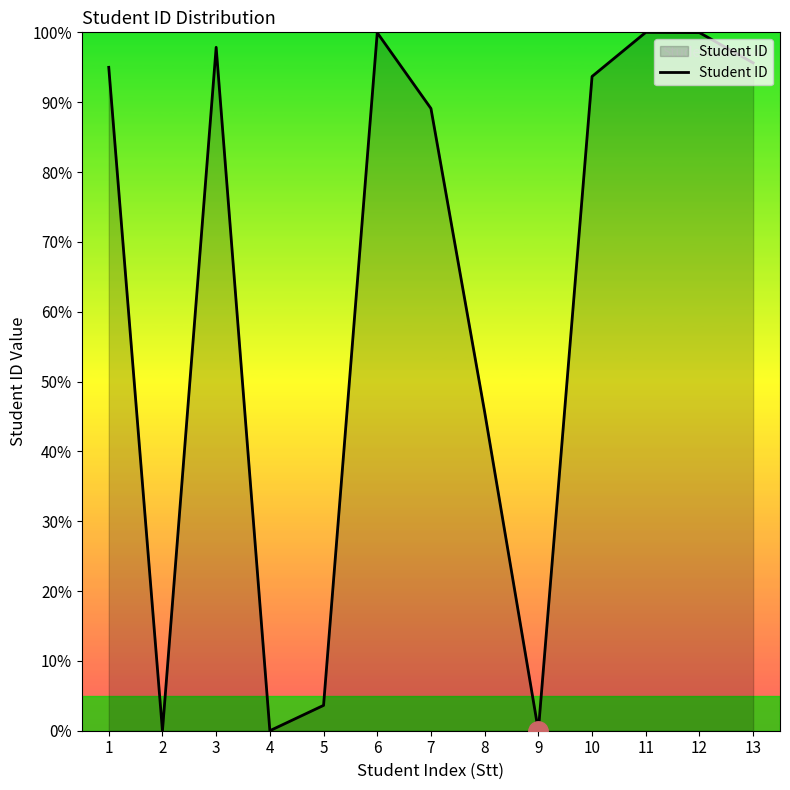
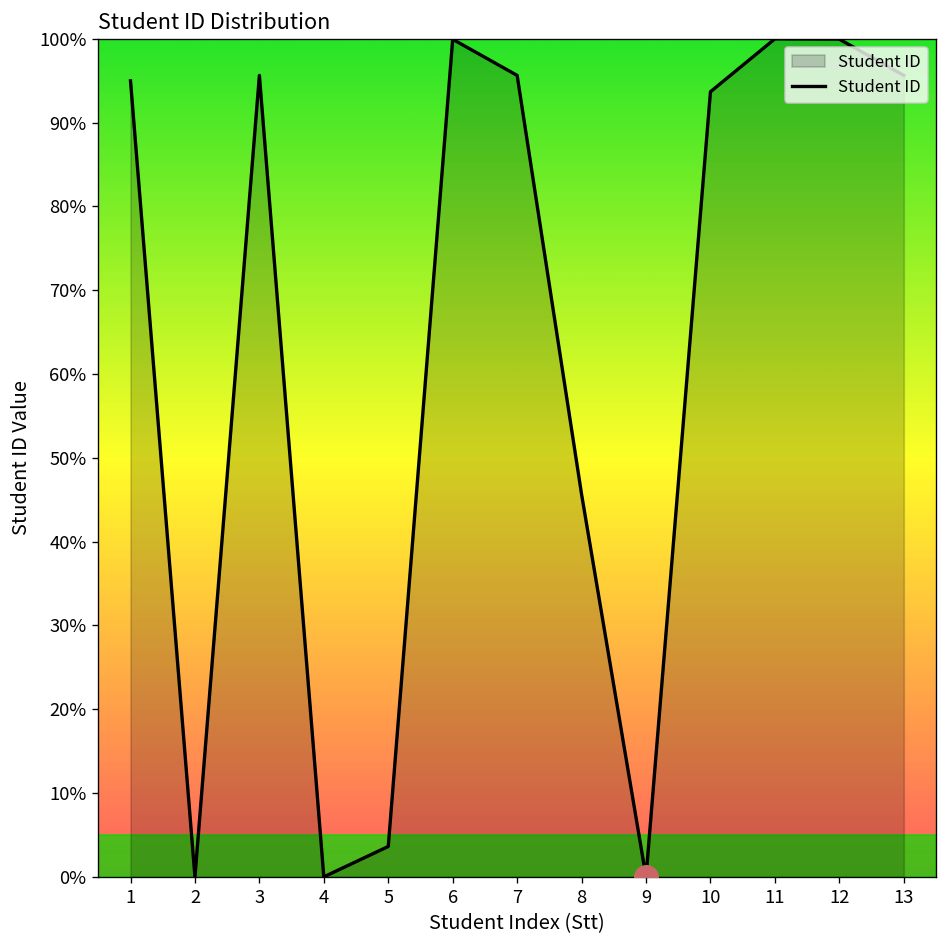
Student ID, 3: 98% -> 96%
Student ID, 7: 89% -> 96%
